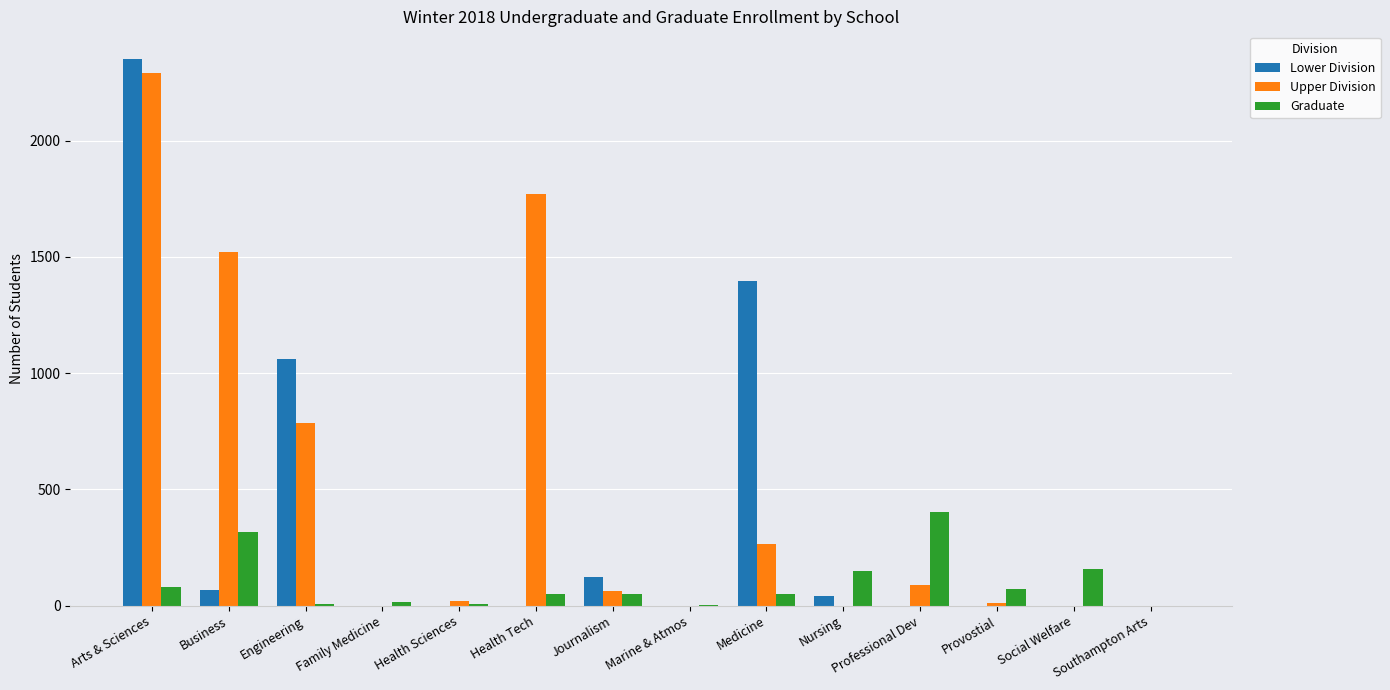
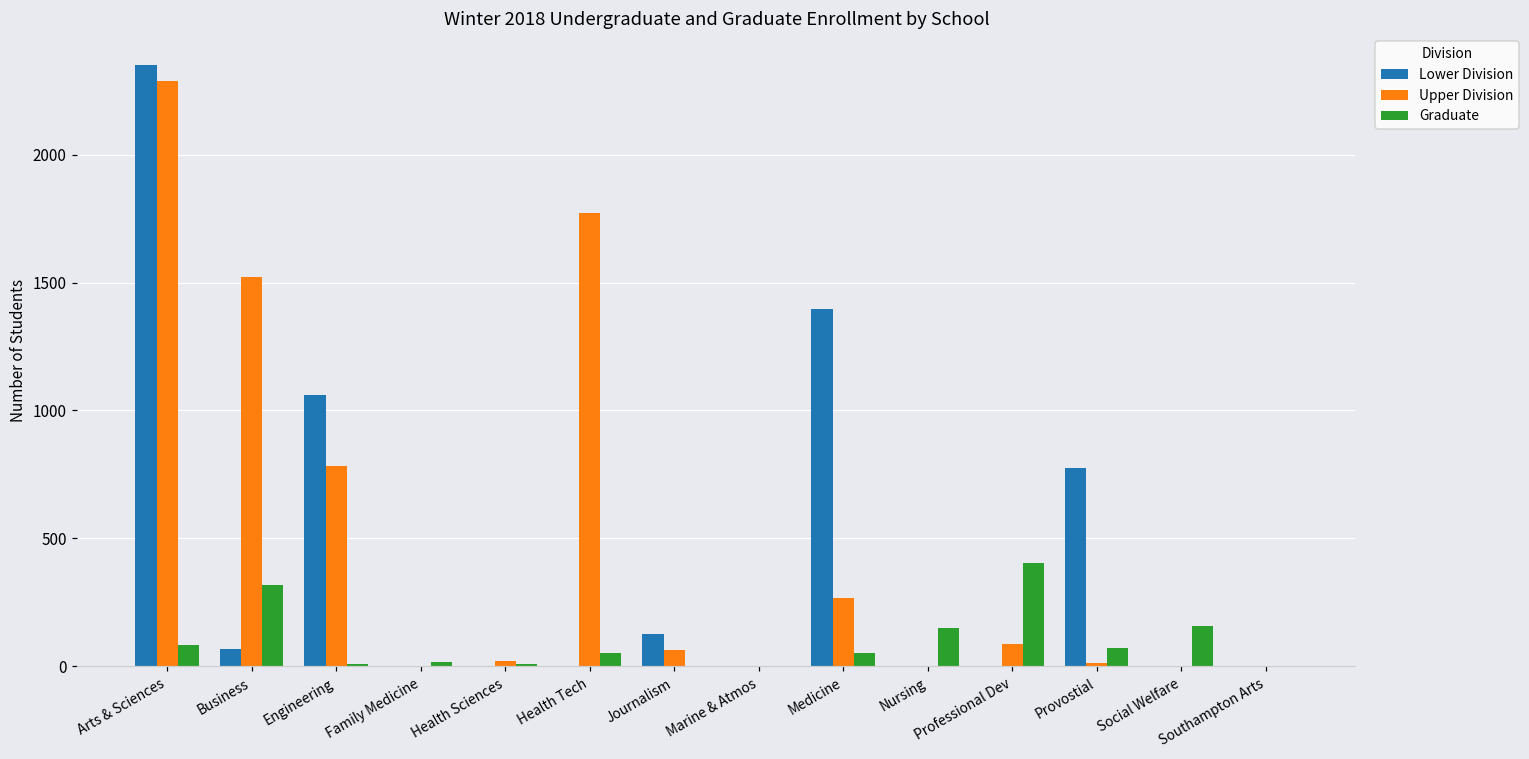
Graduate, Journalism: 50 -> 0
Lower Division, Nursing: 40 -> 0
Lower Division, Provostial: 0 -> 770
